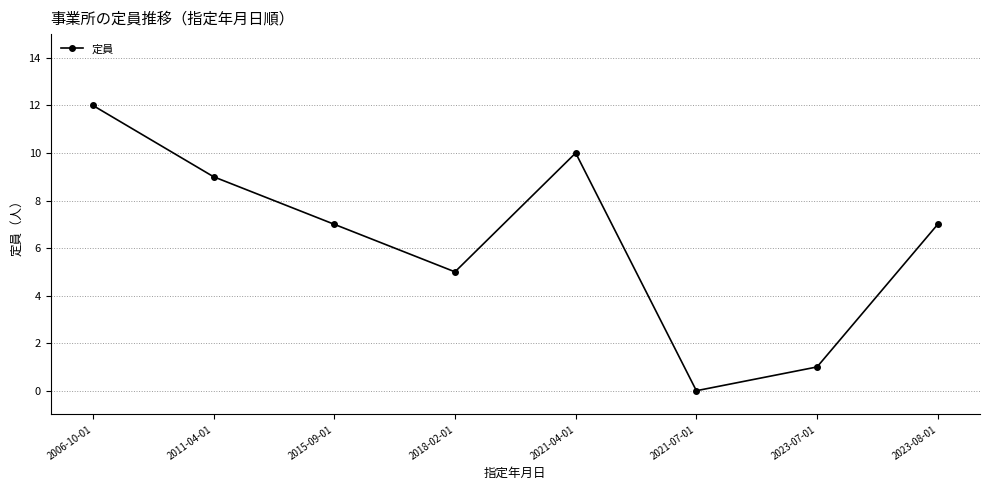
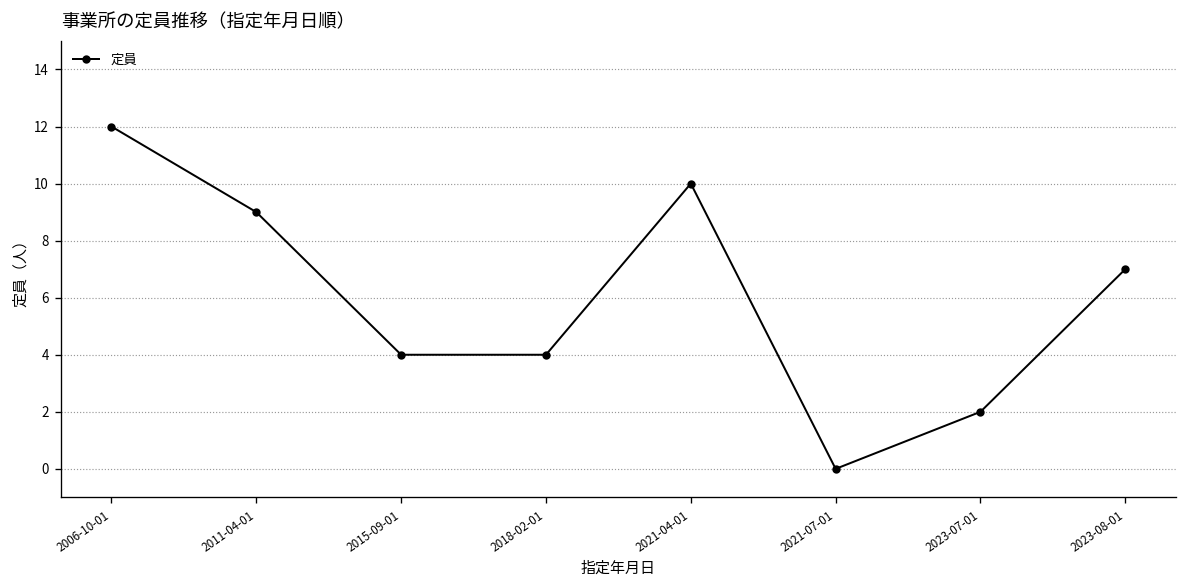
2015-09-01: 7 -> 4
2018-02-01: 5 -> 4
2023-07-01: 1 -> 2
